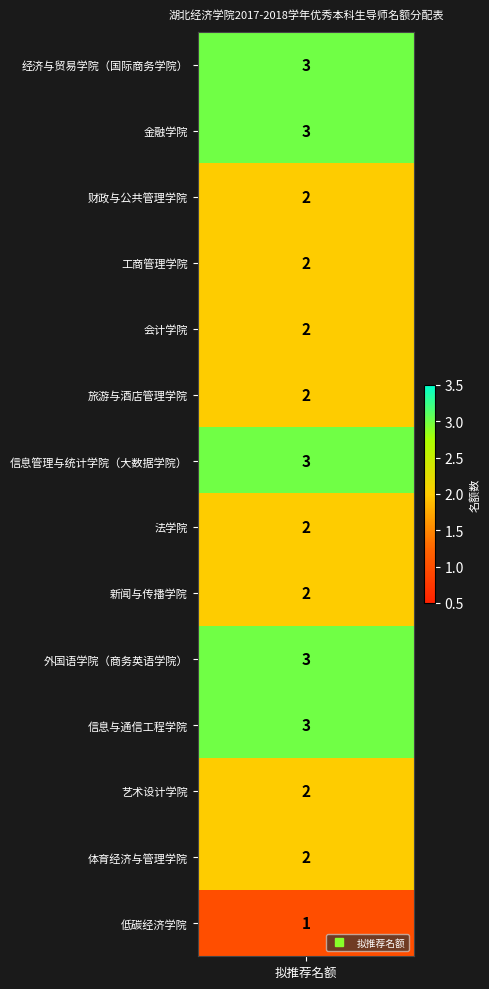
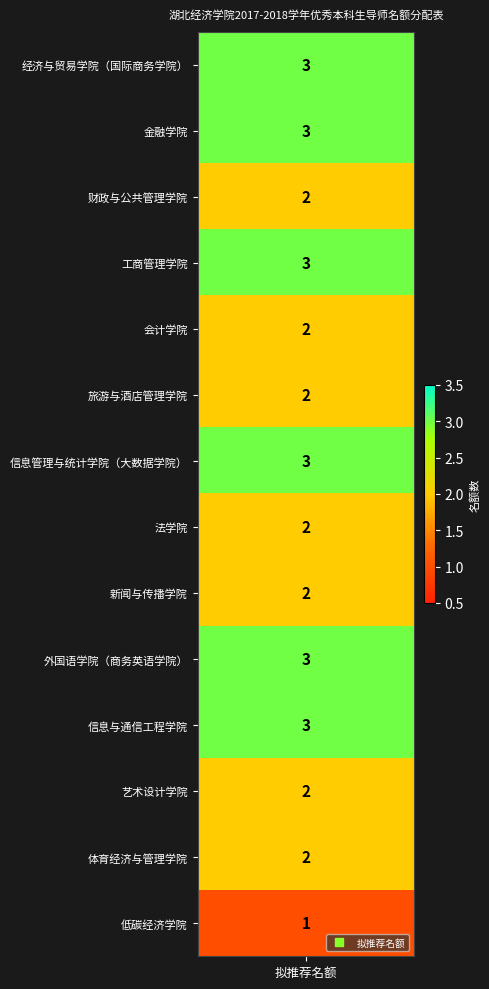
工商管理学院, 拟推荐名额: 2 -> 3
